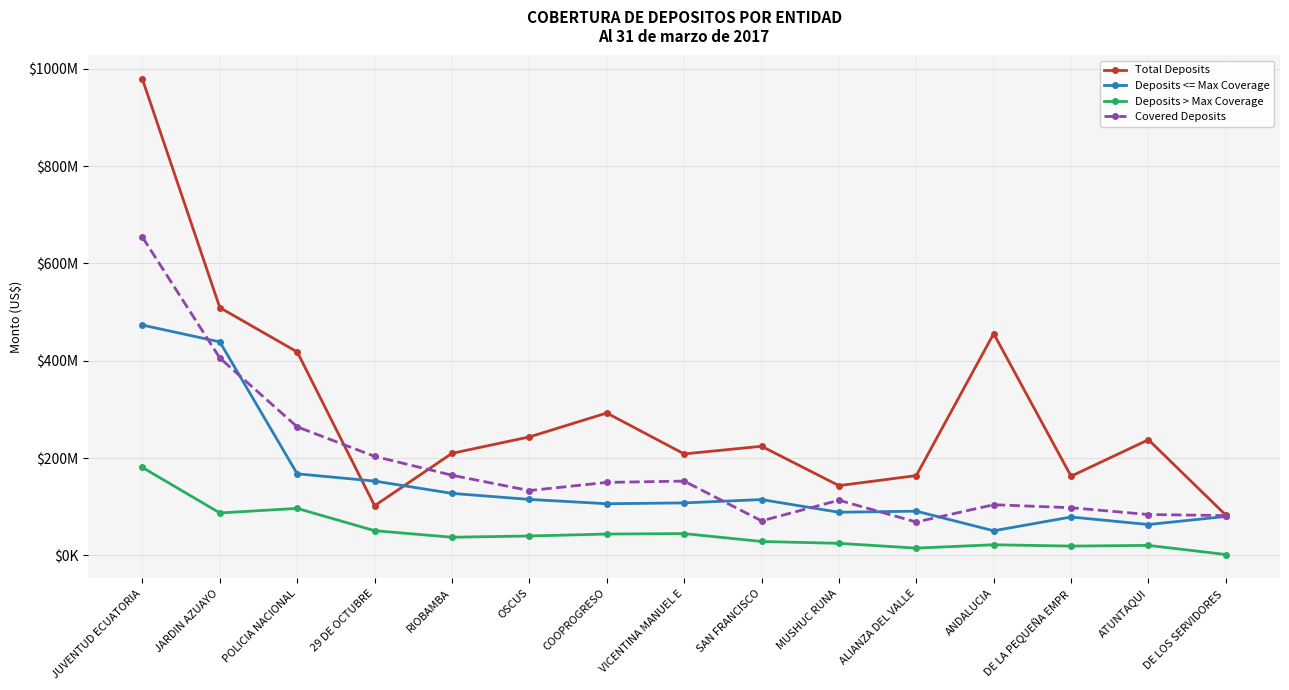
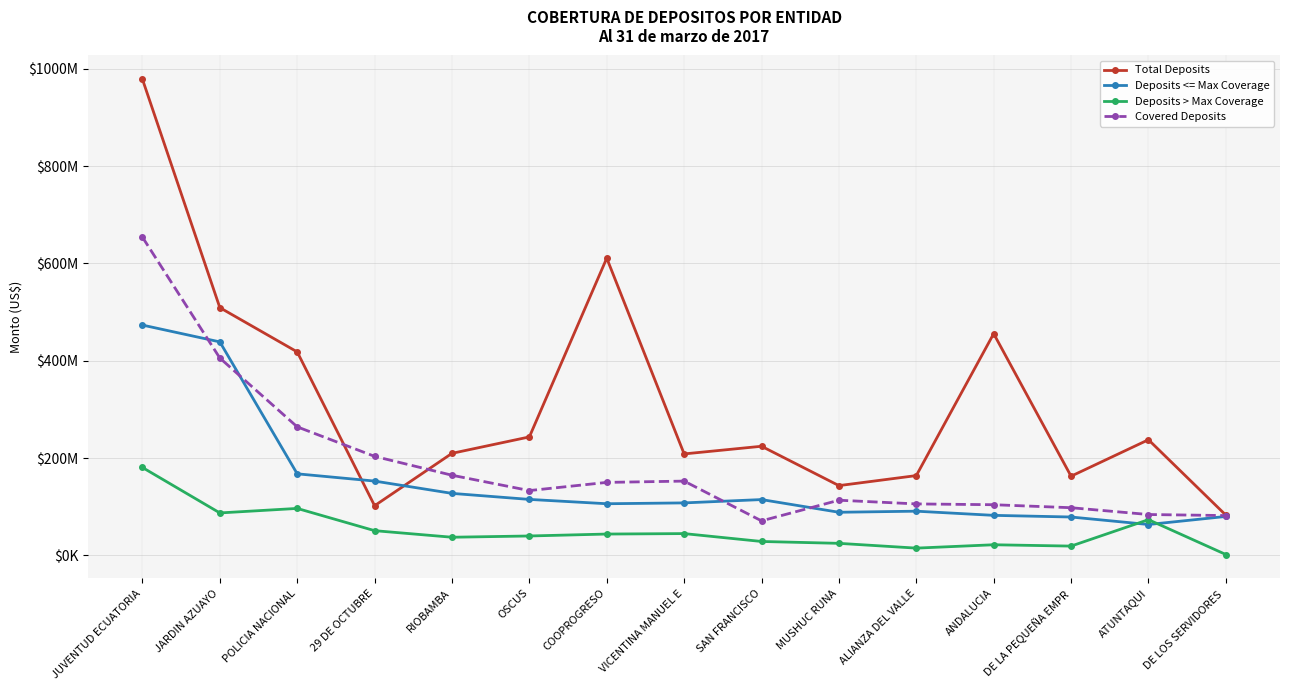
Total Deposits, COOPROGRESO: $290000000 -> $610000000
Covered Deposits, ALIANZA DEL VALLE: $70000000 -> $110000000
Deposits <= Max Coverage, ANDALUCIA: $50000000 -> $80000000
Deposits > Max Coverage, ATUNTAQUI: $20000000 -> $70000000
